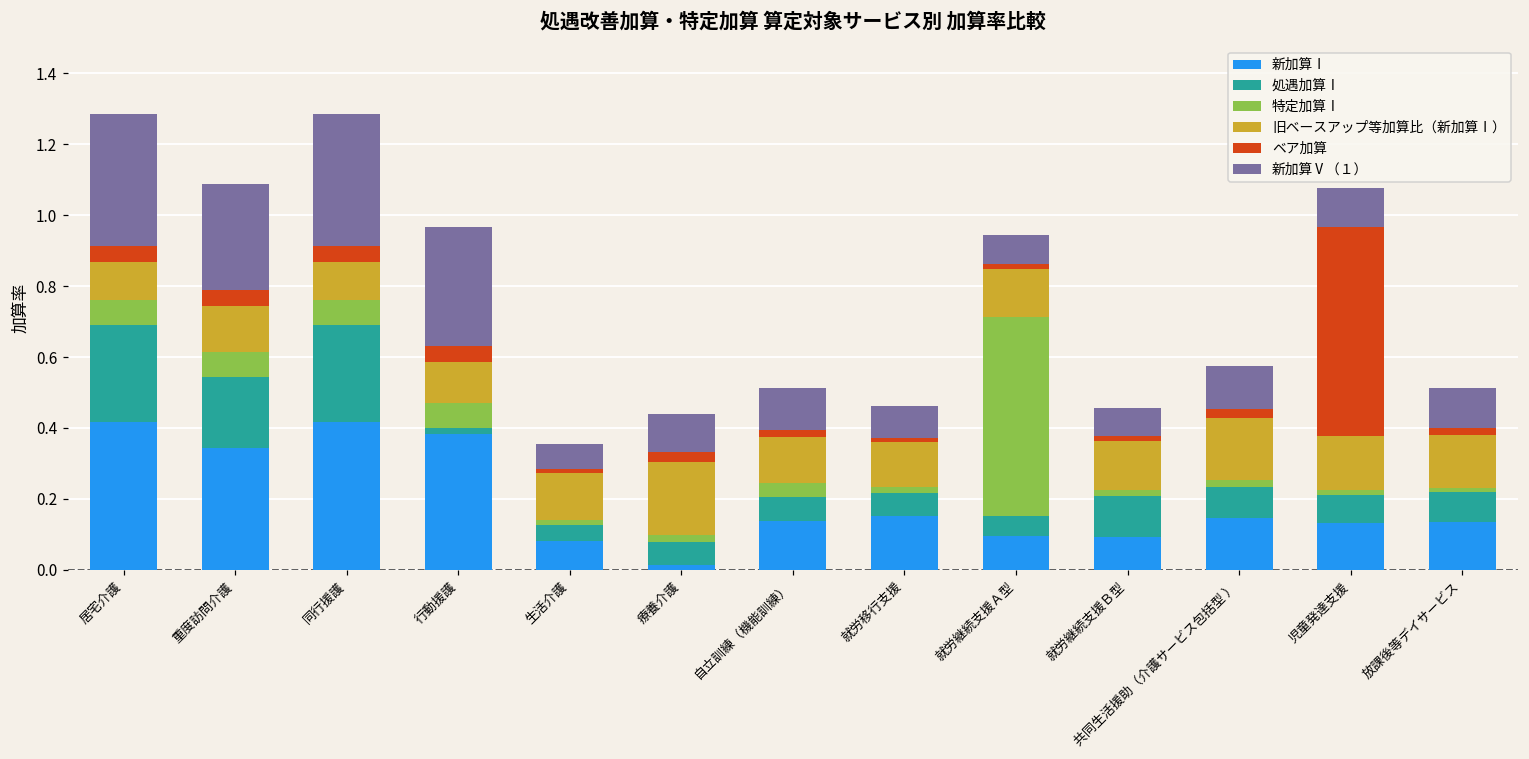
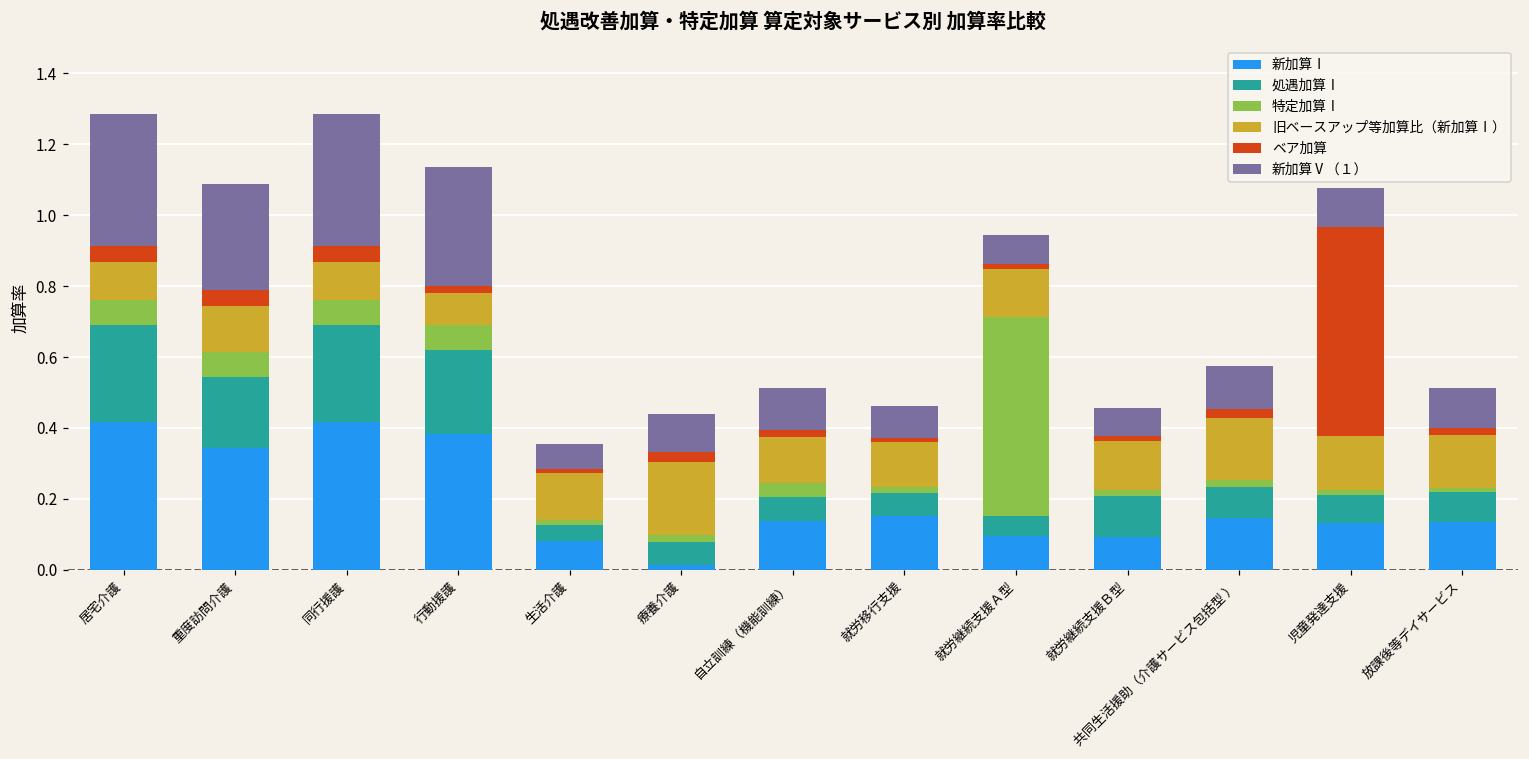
処遇加算Ⅰ, 行動援護: 0.02 -> 0.24
旧ベースアップ等加算比（新加算Ⅰ）, 行動援護: 0.12 -> 0.09
ベア加算, 行動援護: 0.05 -> 0.02
